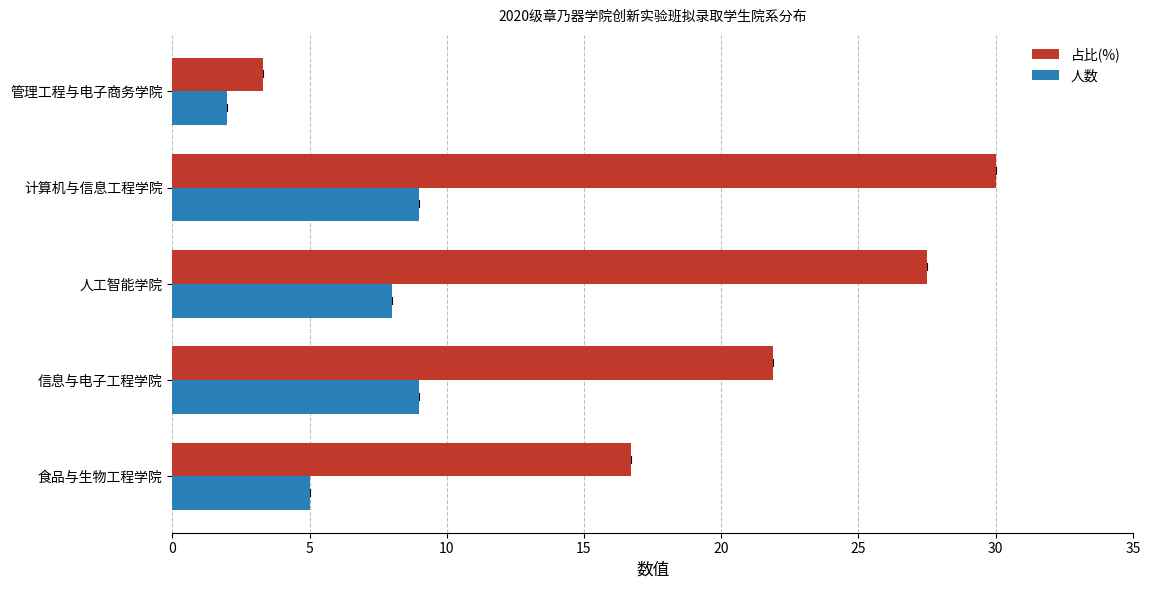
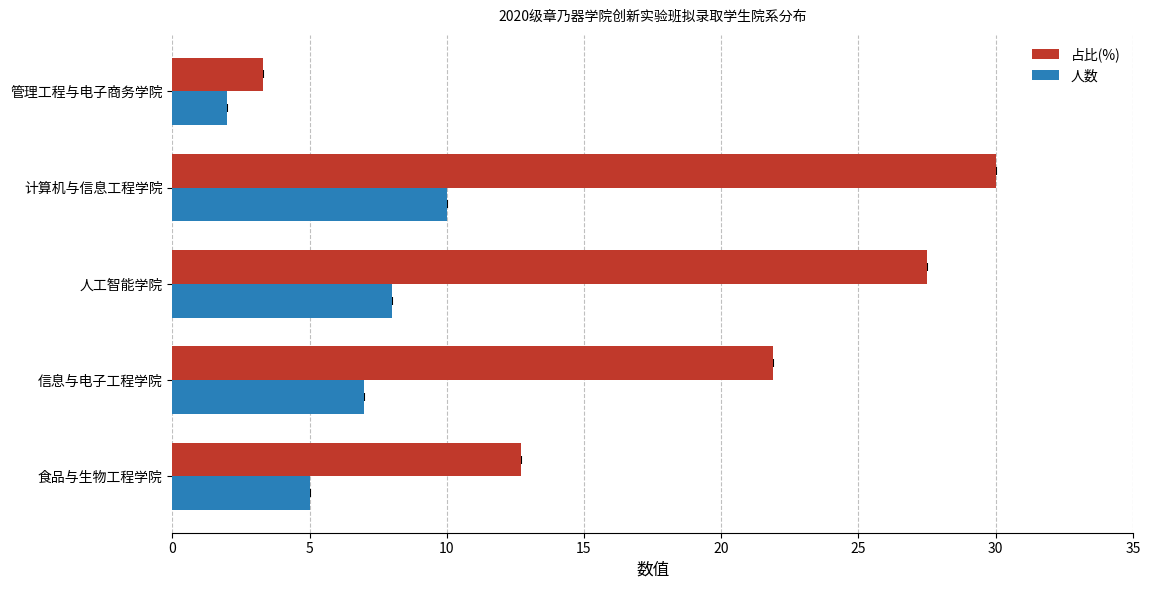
人数, 计算机与信息工程学院: 9 -> 10
人数, 信息与电子工程学院: 9 -> 7
占比(%), 食品与生物工程学院: 16.7 -> 12.7
